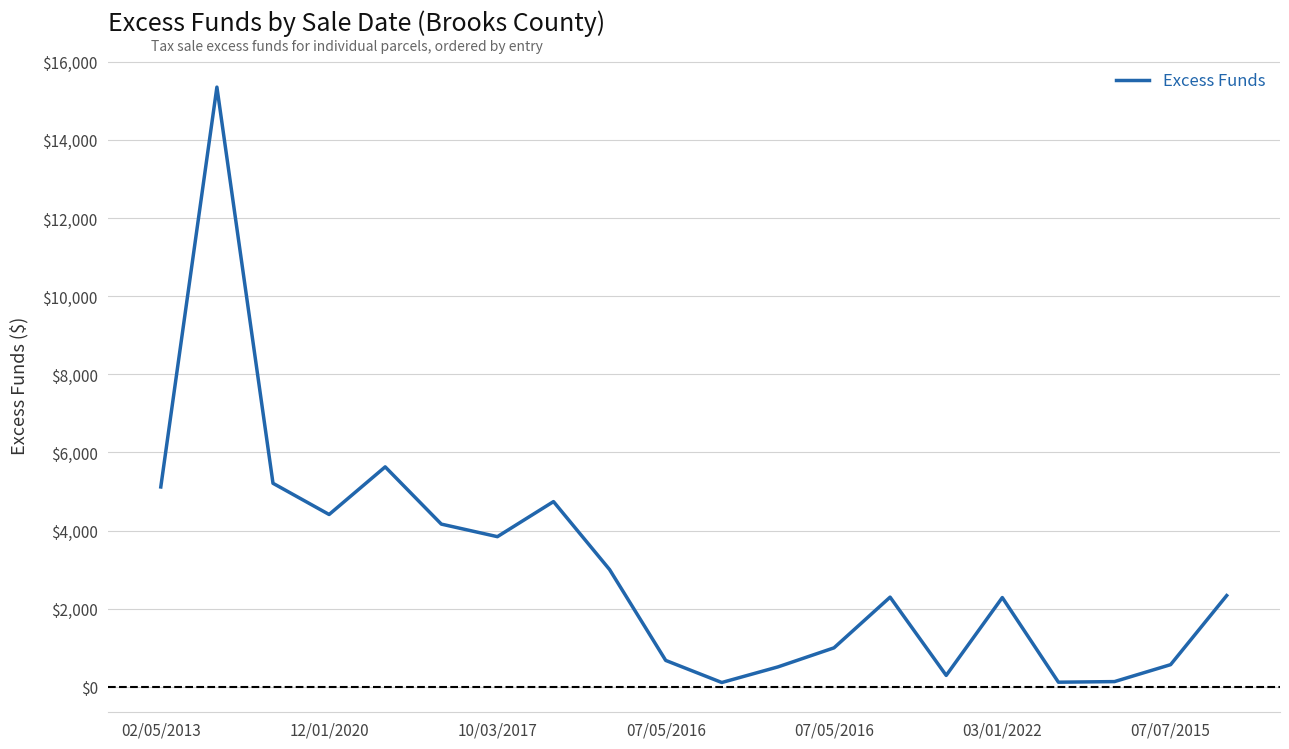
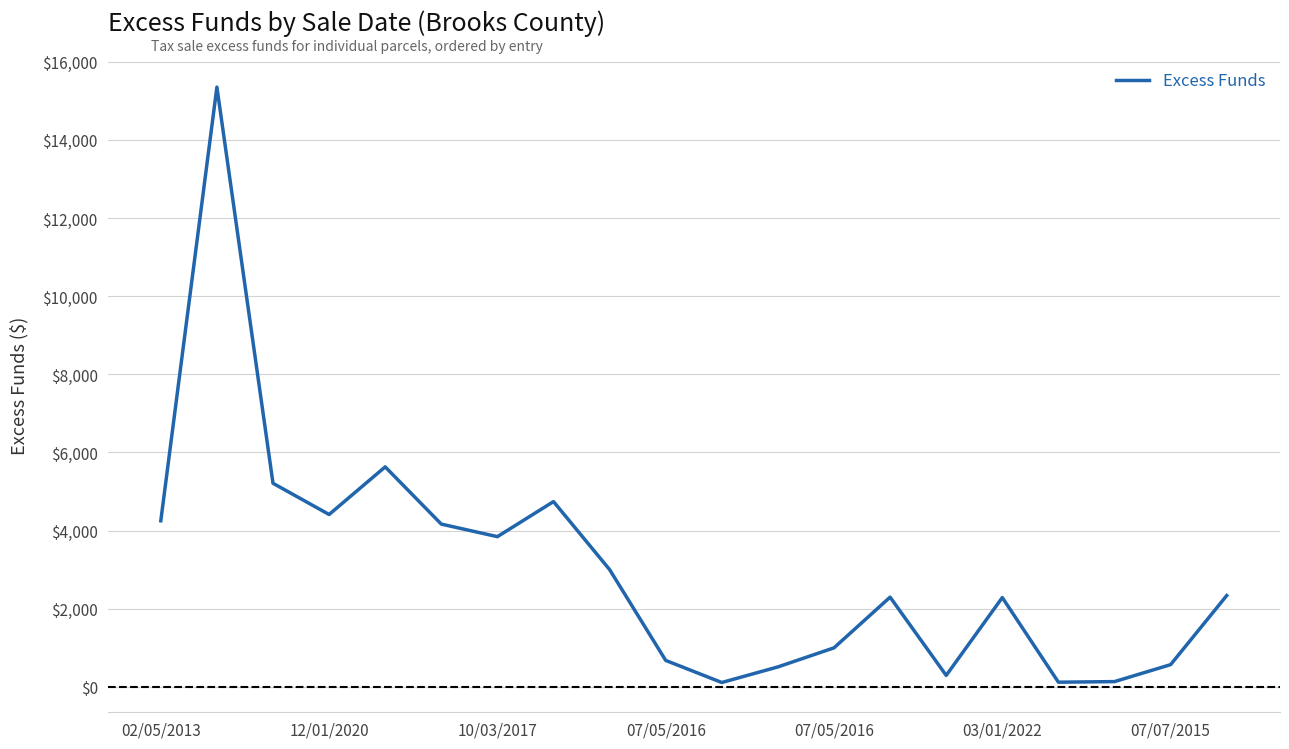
02/05/2013: $5,100 -> $4,200
